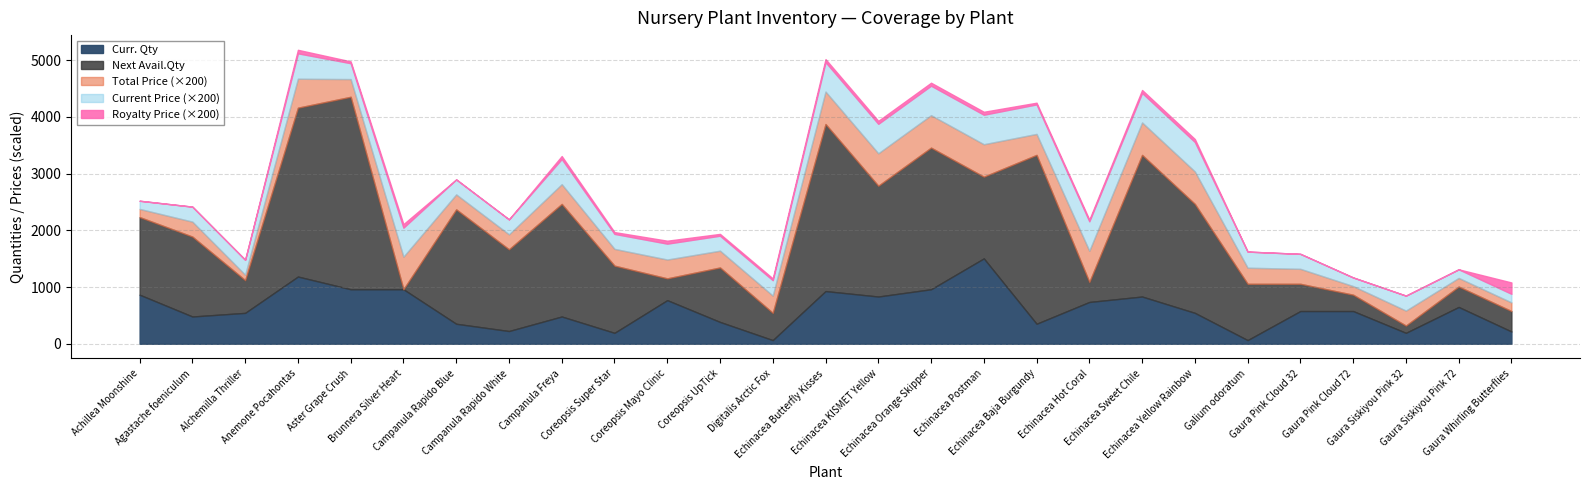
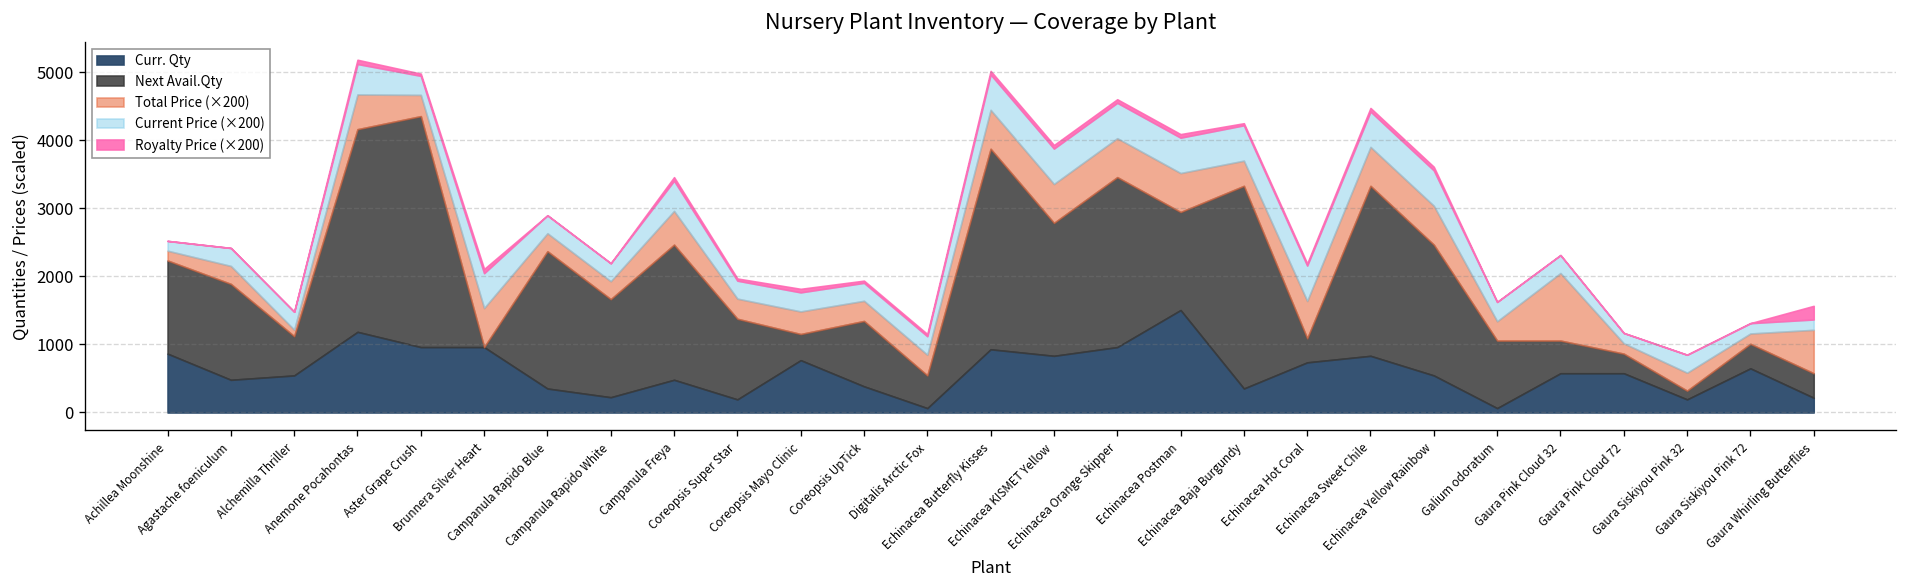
Total Price (×200), Campanula Freya: 300 -> 500
Total Price (×200), Gaura Pink Cloud 32: 300 -> 1000
Total Price (×200), Gaura Whirling Butterflies: 200 -> 600
